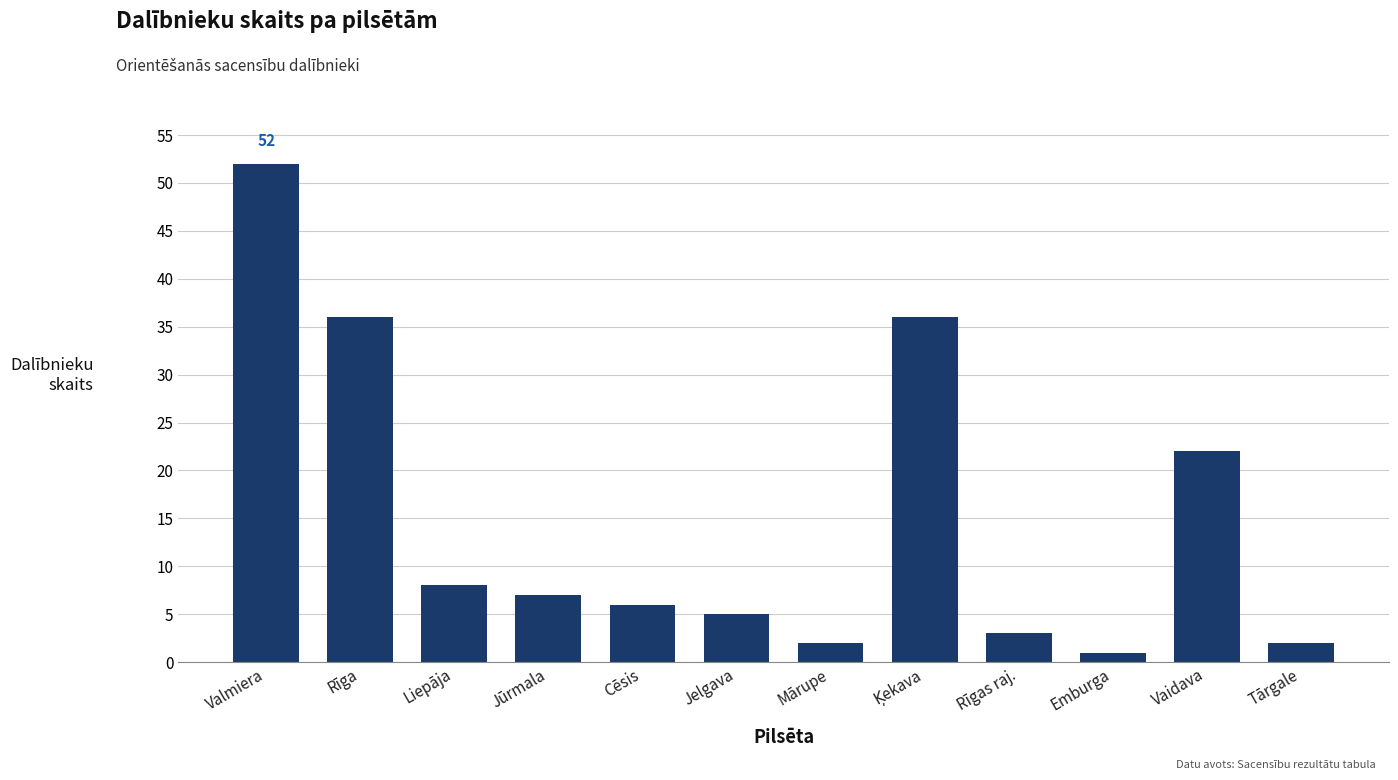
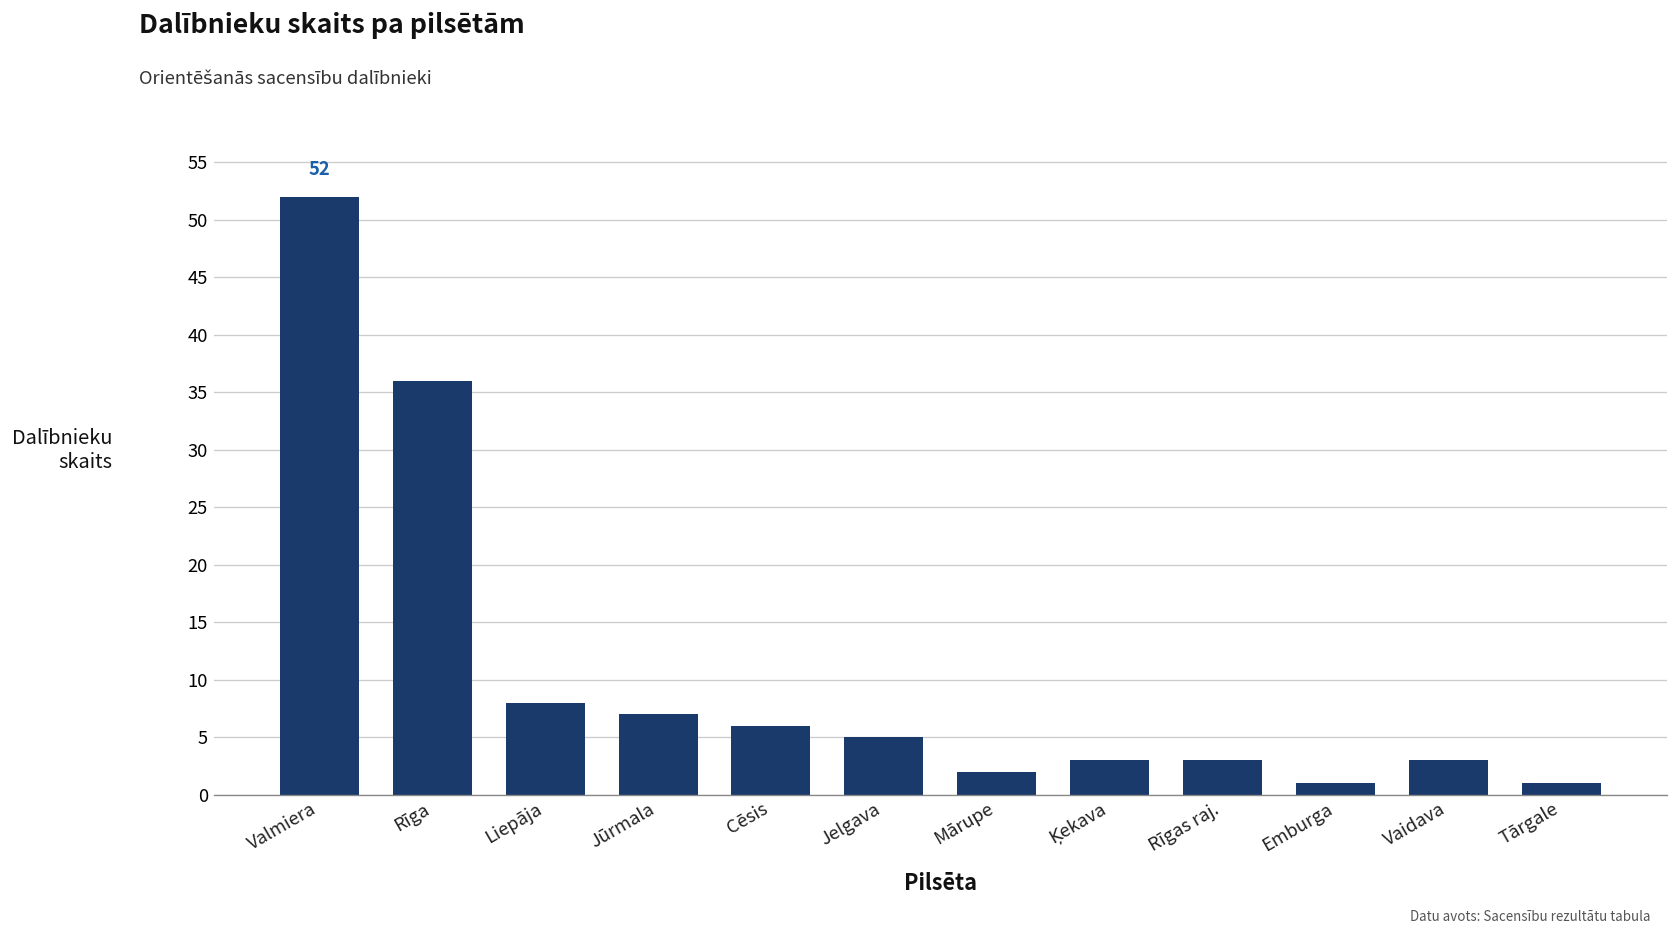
Ķekava: 36 -> 3
Vaidava: 22 -> 3
Tārgale: 2 -> 1
